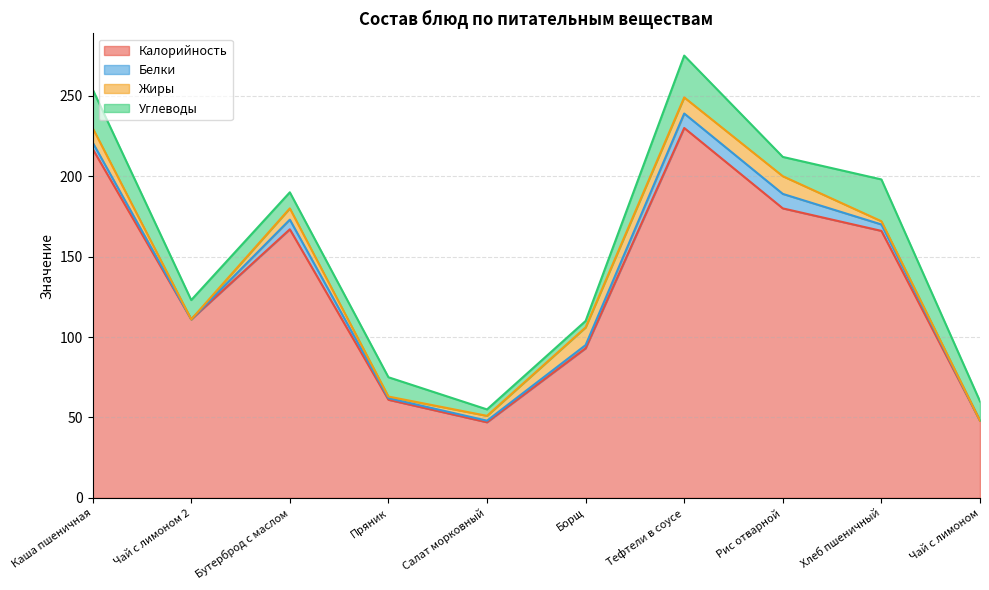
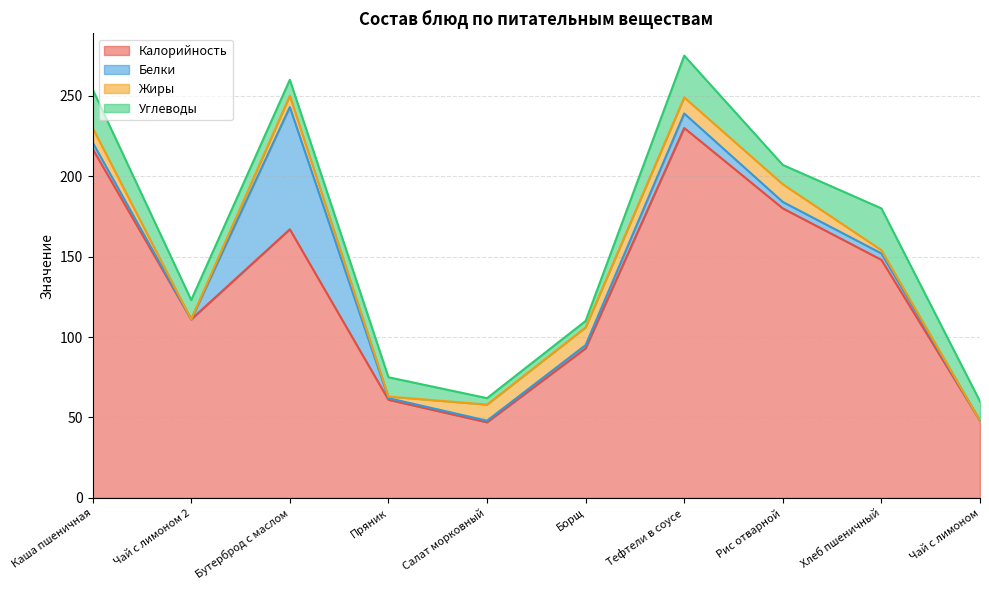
Белки, Бутерброд с маслом: 6 -> 76
Жиры, Салат морковный: 3 -> 10
Белки, Рис отварной: 9 -> 4
Калорийность, Хлеб пшеничный: 166 -> 148
